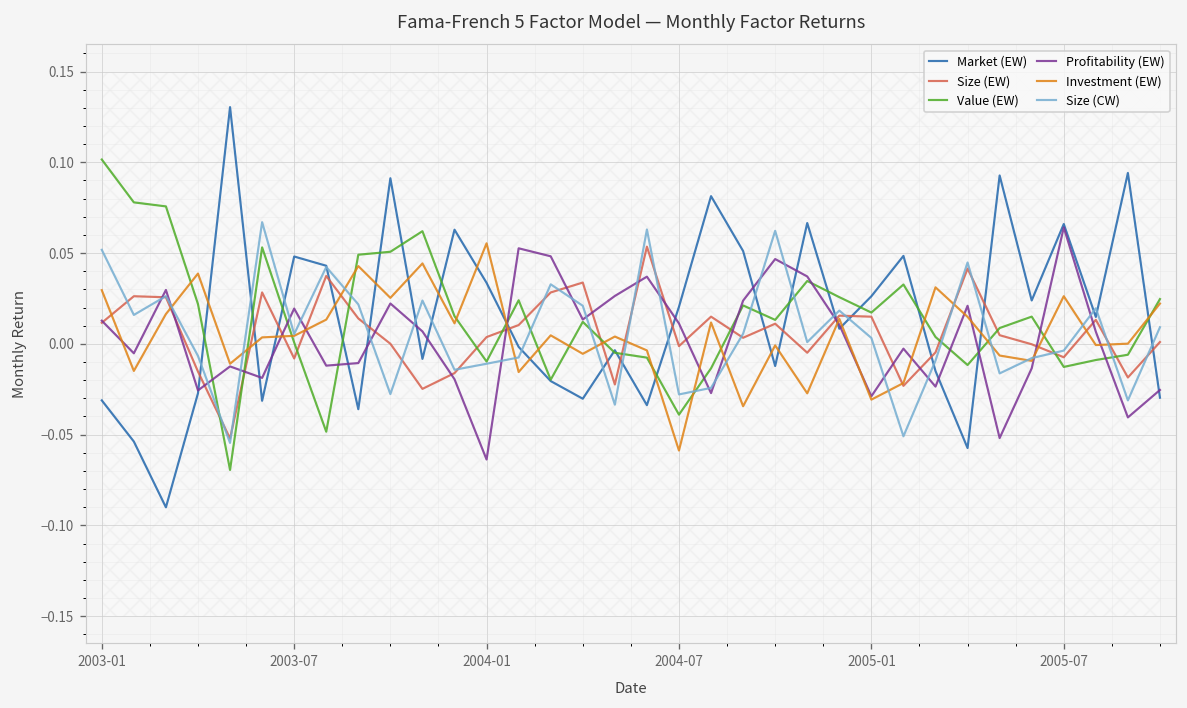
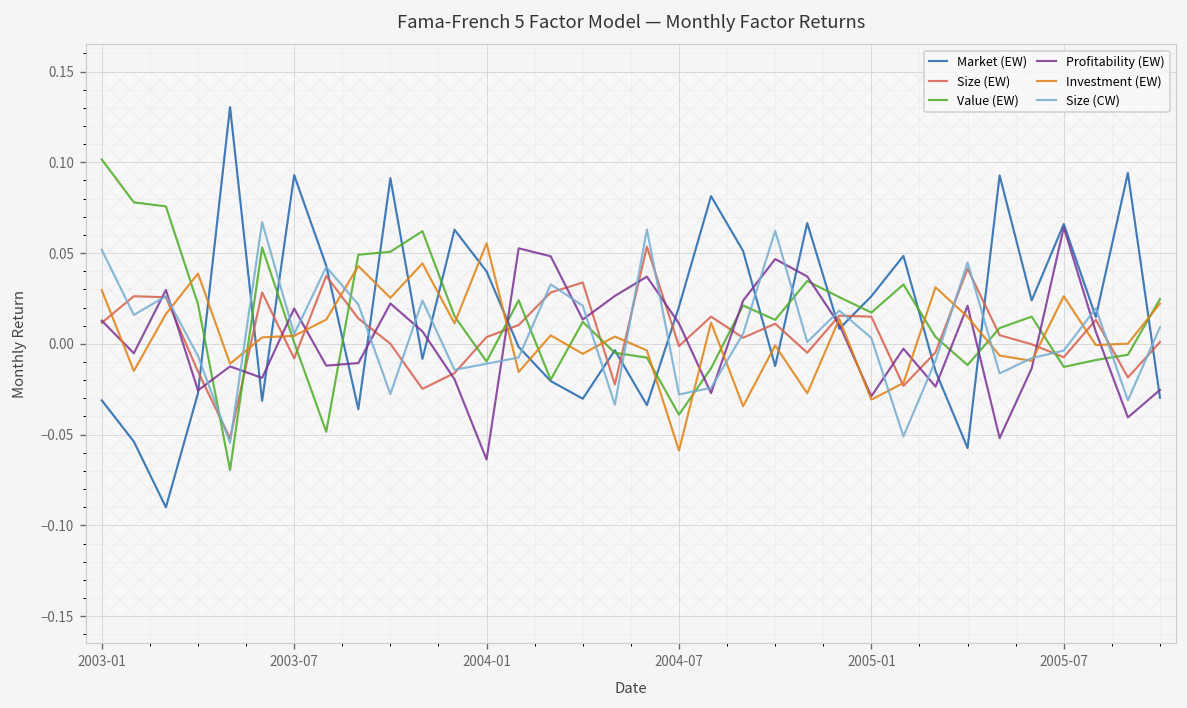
Market (EW), 2003-07: 0.048 -> 0.093
Market (EW), 2004-01: 0.034 -> 0.040
